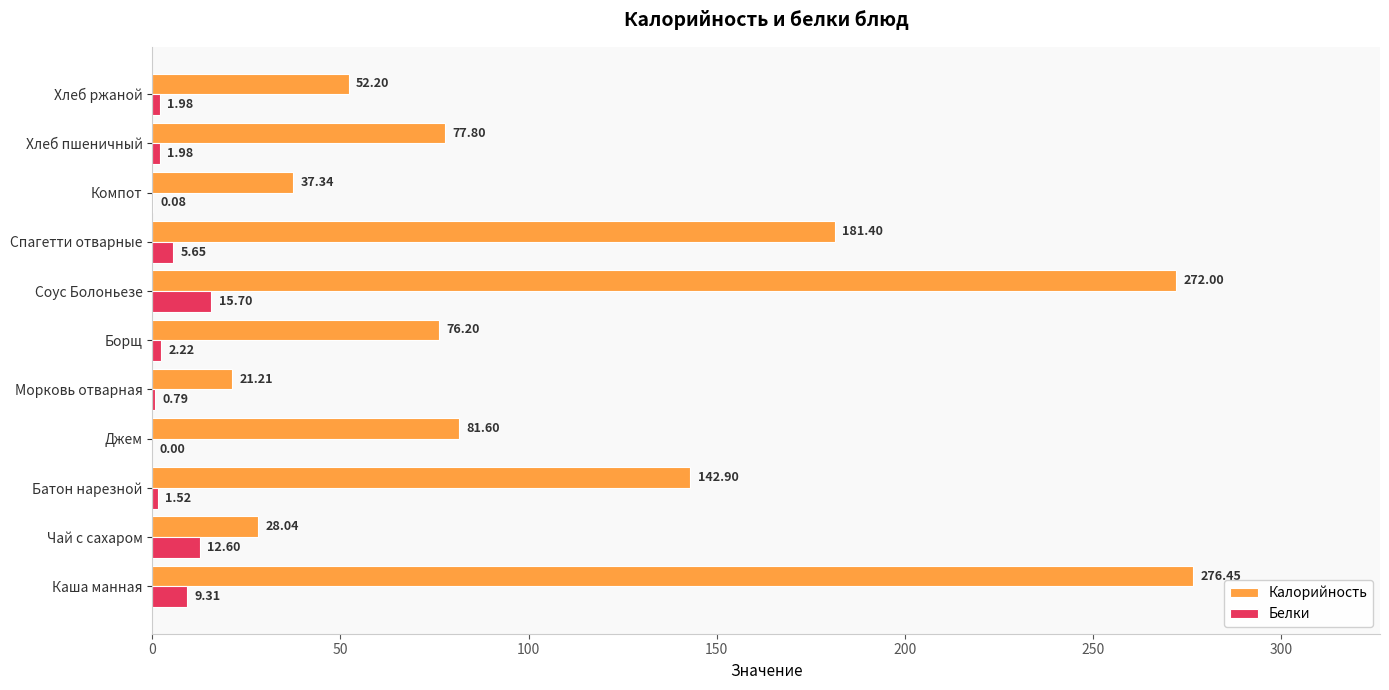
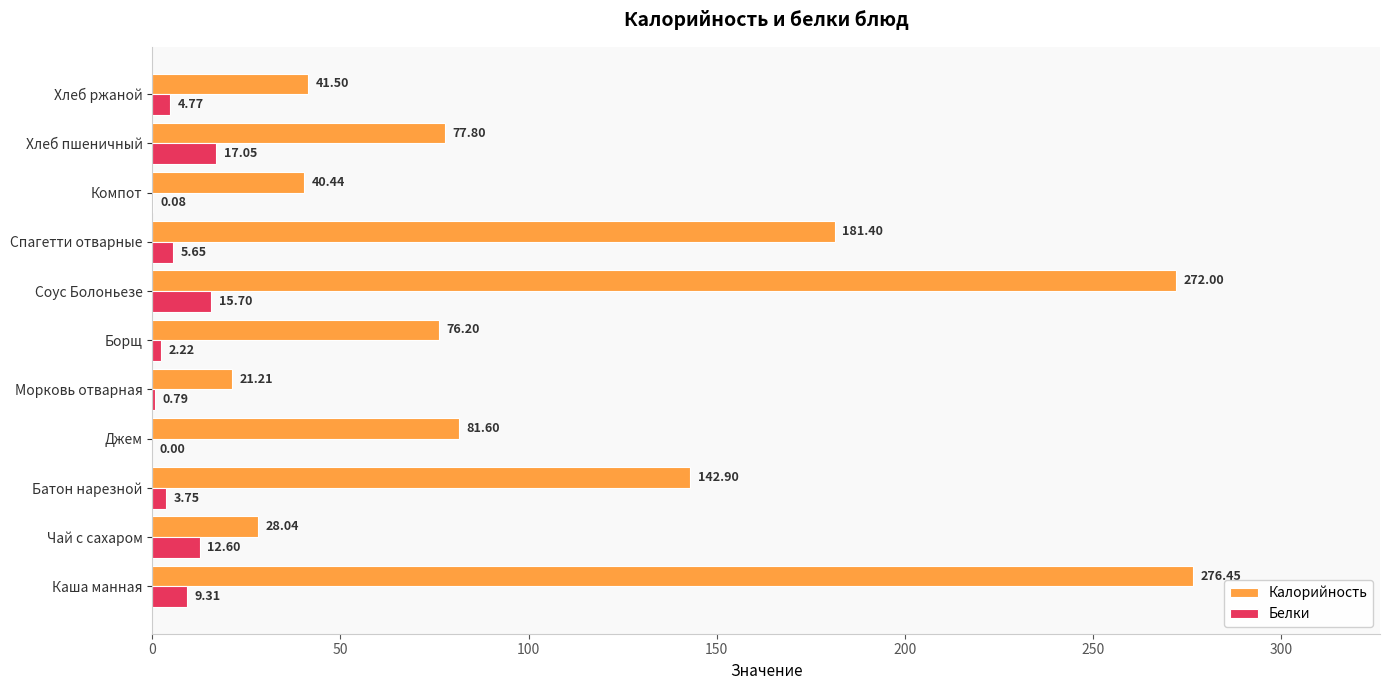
Калорийность, Хлеб ржаной: 52.20 -> 41.50
Белки, Хлеб ржаной: 1.98 -> 4.77
Белки, Хлеб пшеничный: 1.98 -> 17.05
Калорийность, Компот: 37.34 -> 40.44
Белки, Батон нарезной: 1.52 -> 3.75
